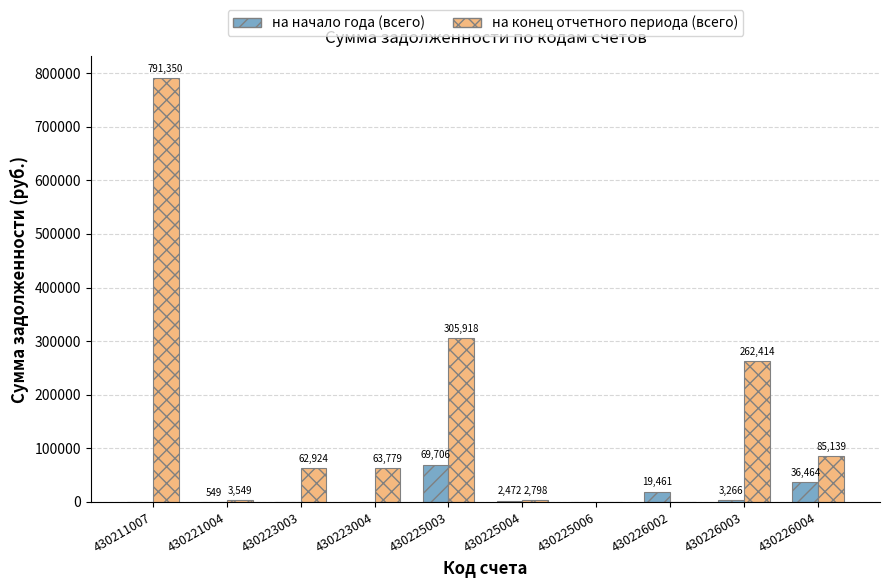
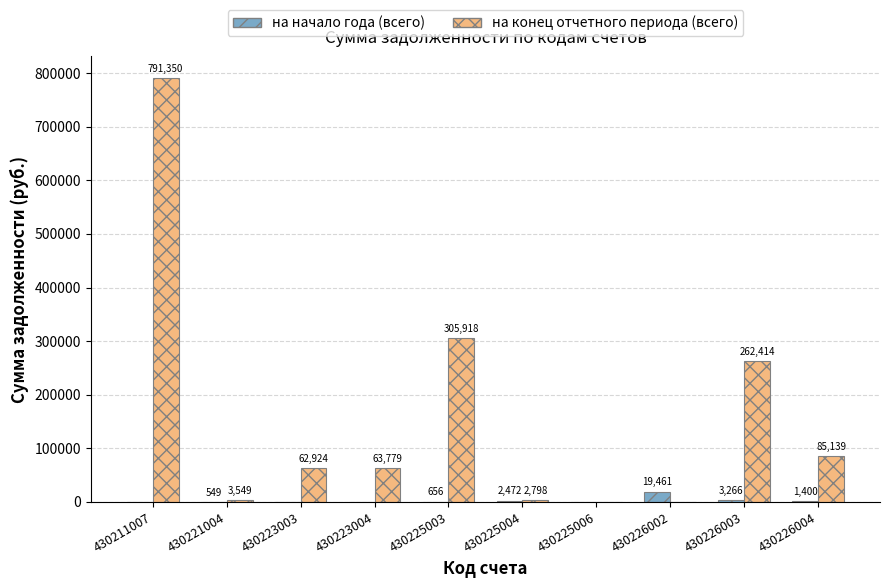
на начало года (всего), 430225003: 69,706 -> 656
на начало года (всего), 430226004: 36,464 -> 1,400
